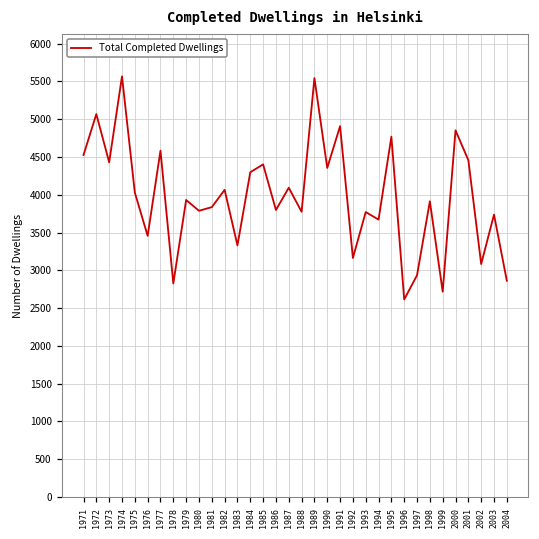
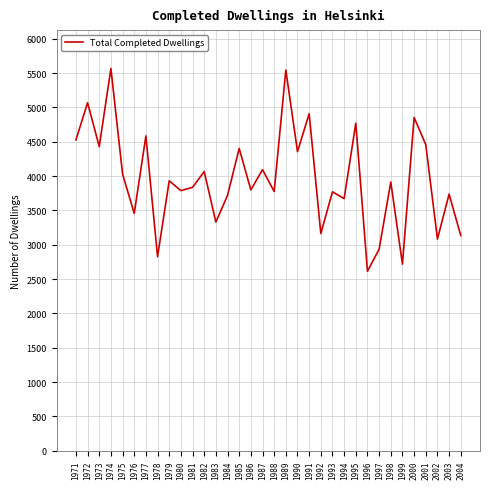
1984: 4300 -> 3700
2004: 2900 -> 3100
